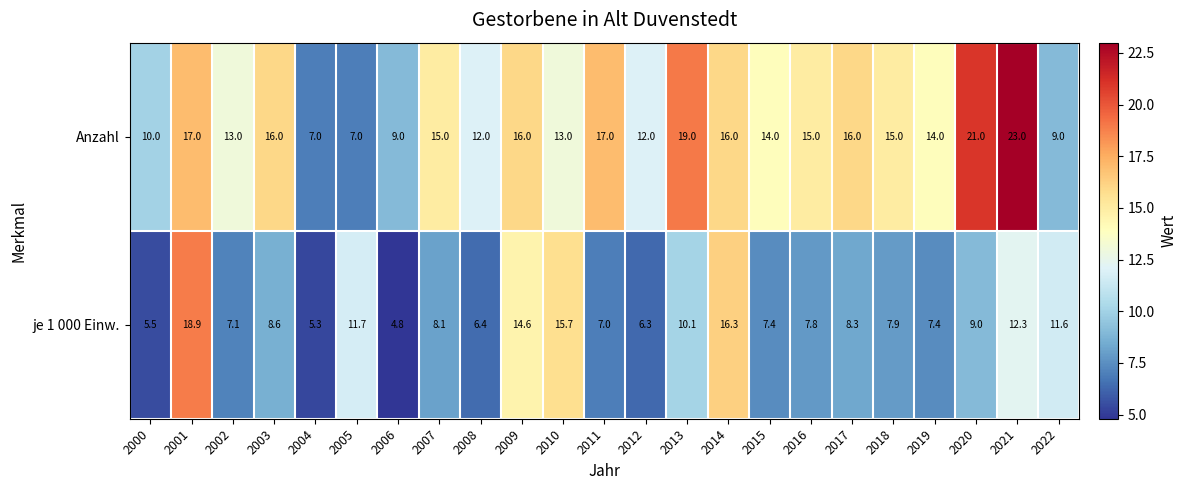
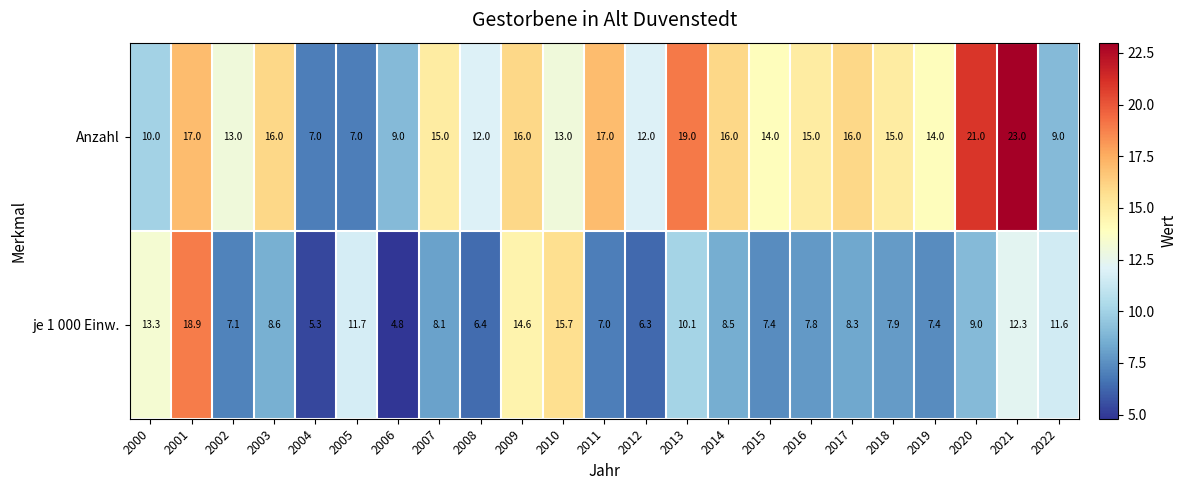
je 1 000 Einw., 2000: 5.5 -> 13.3
je 1 000 Einw., 2014: 16.3 -> 8.5
